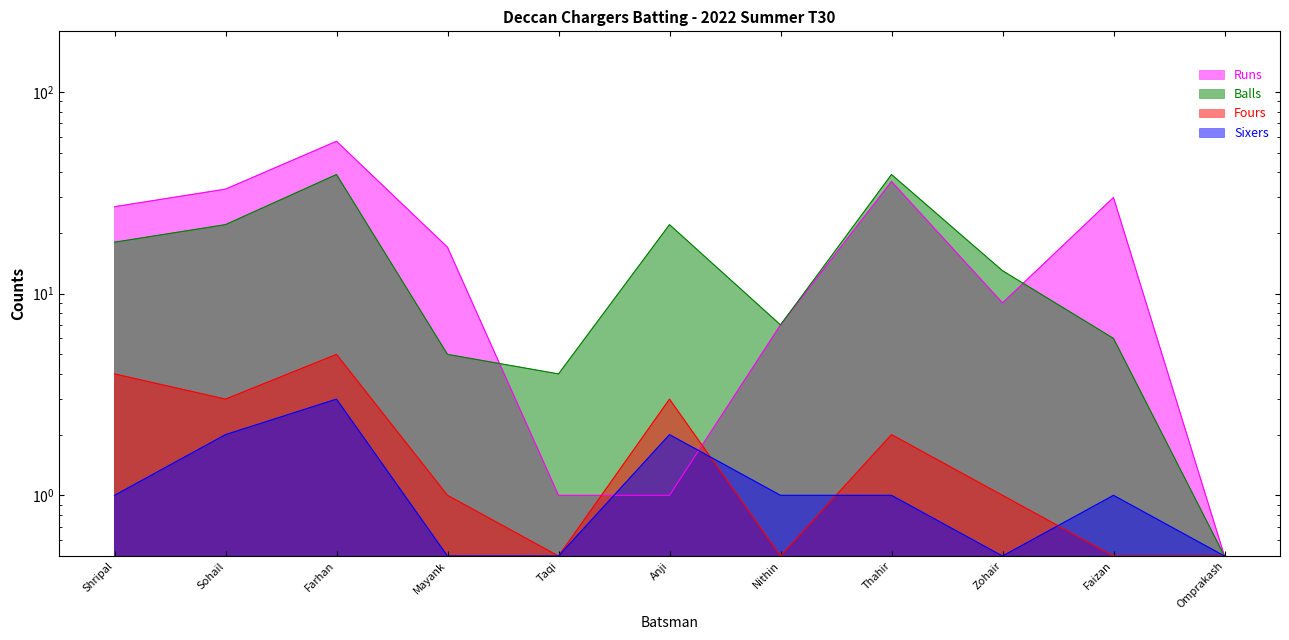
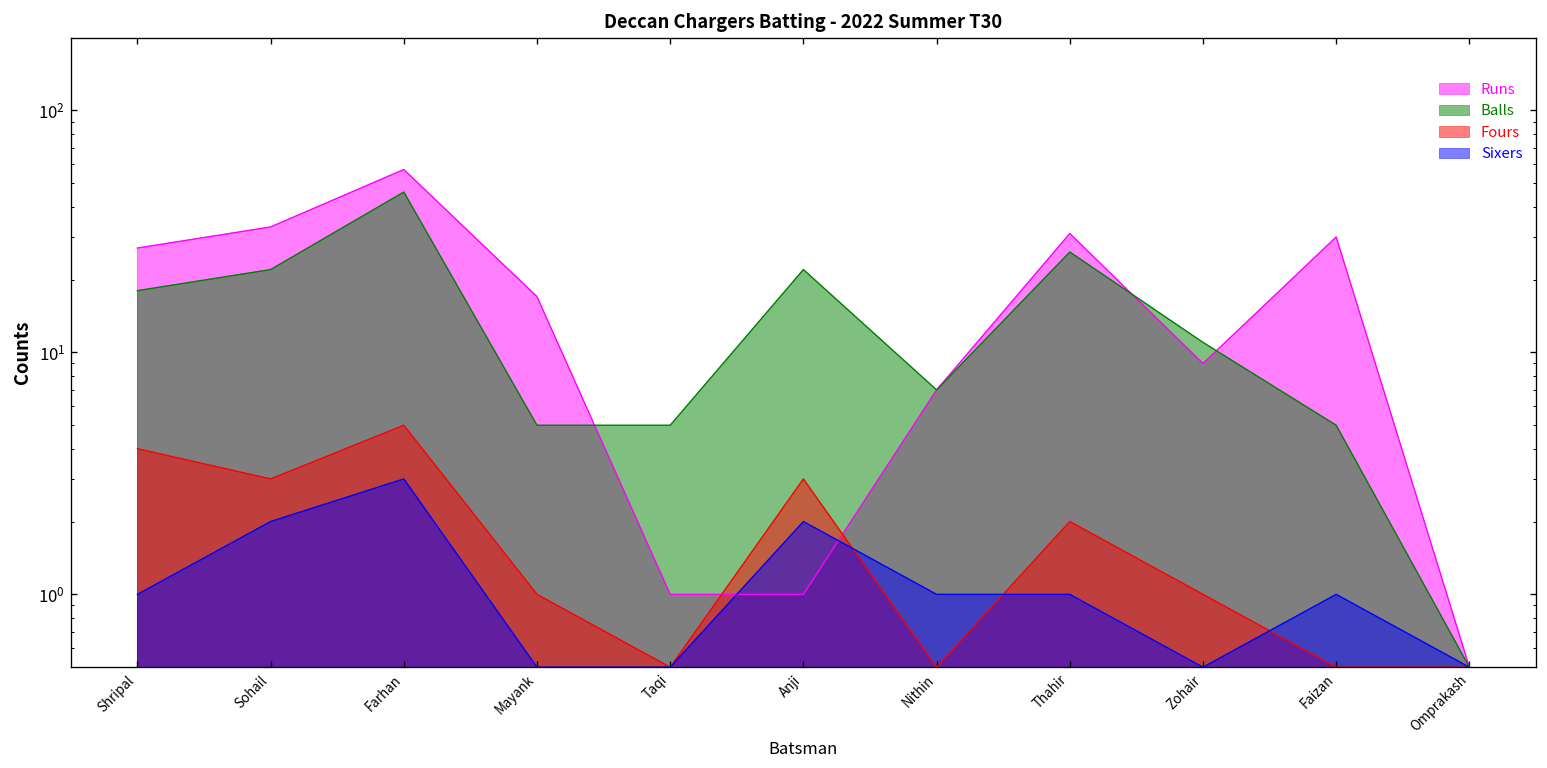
Balls, Farhan: 39 -> 46
Balls, Taqi: 4 -> 5
Runs, Thahir: 36 -> 31
Balls, Thahir: 39 -> 26
Balls, Zohair: 13 -> 11
Balls, Faizan: 6 -> 5
